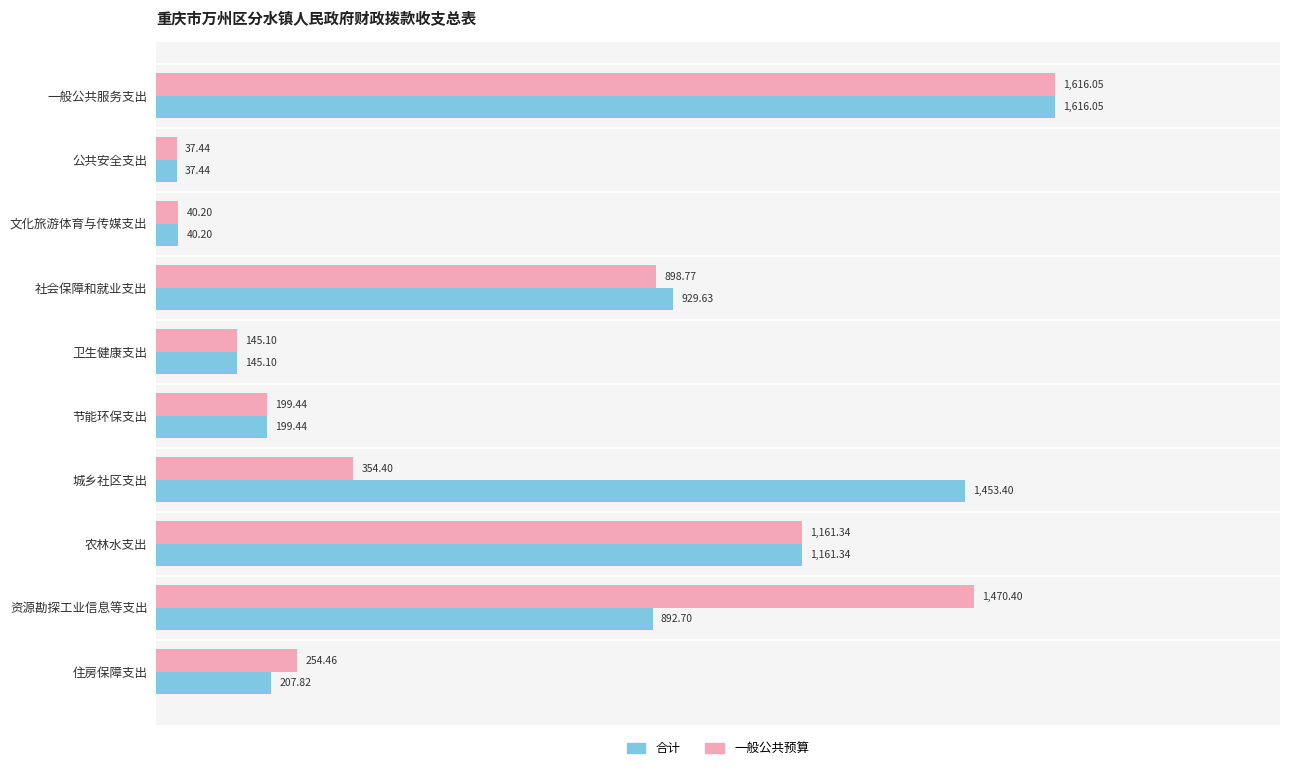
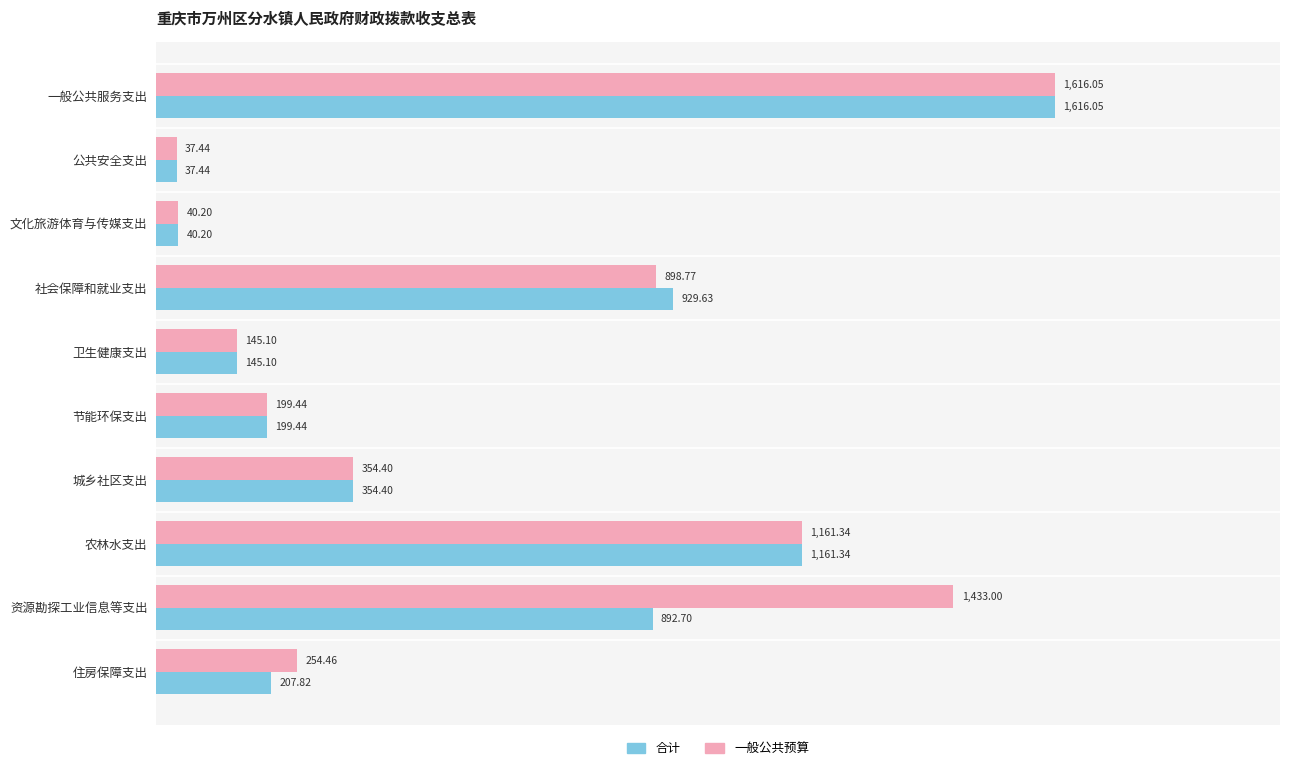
合计, 城乡社区支出: 1,453.40 -> 354.40
一般公共预算, 资源勘探工业信息等支出: 1,470.40 -> 1,433.00
